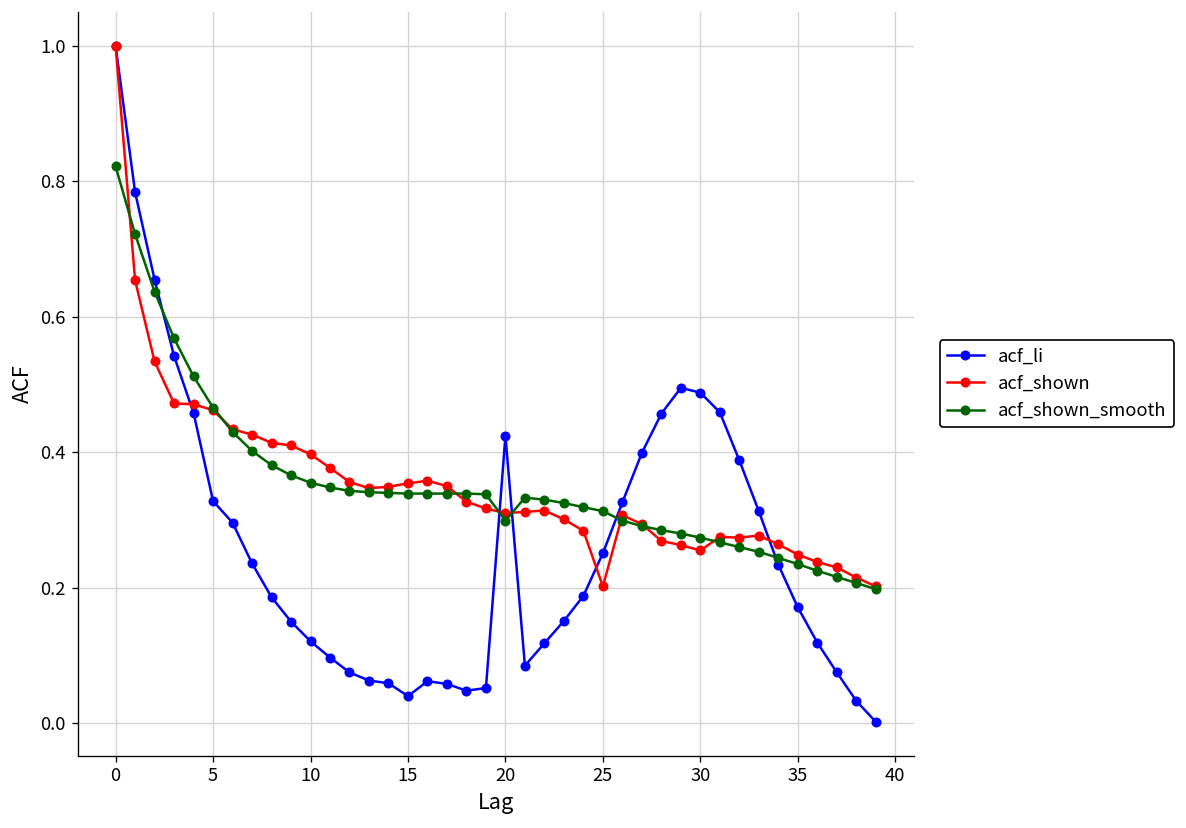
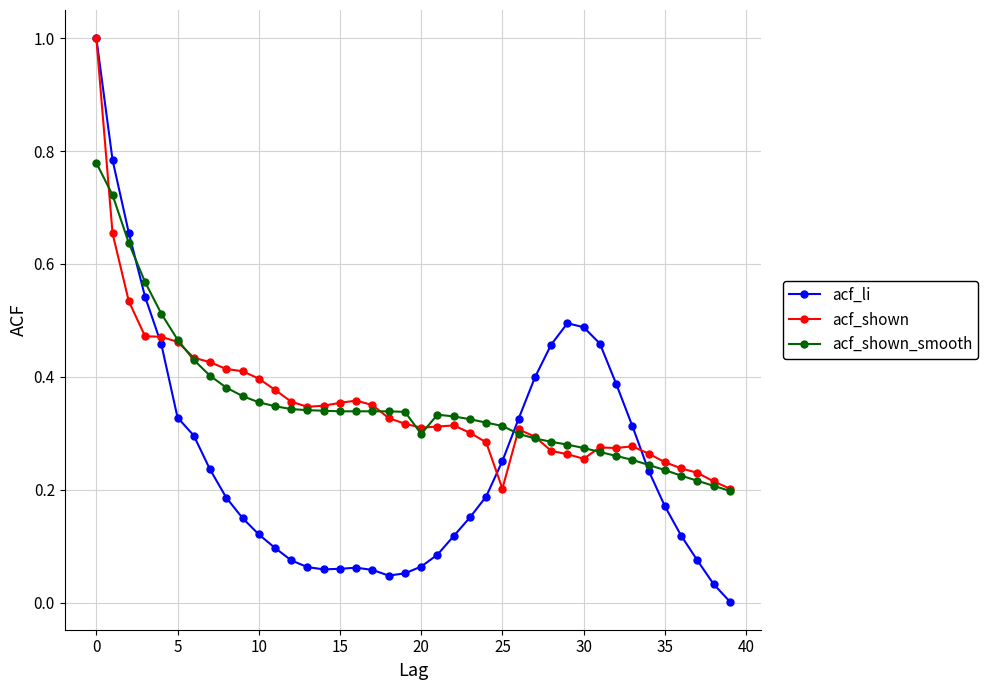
acf_shown_smooth, 0: 0.82 -> 0.78
acf_li, 15: 0.04 -> 0.06
acf_li, 20: 0.42 -> 0.06
